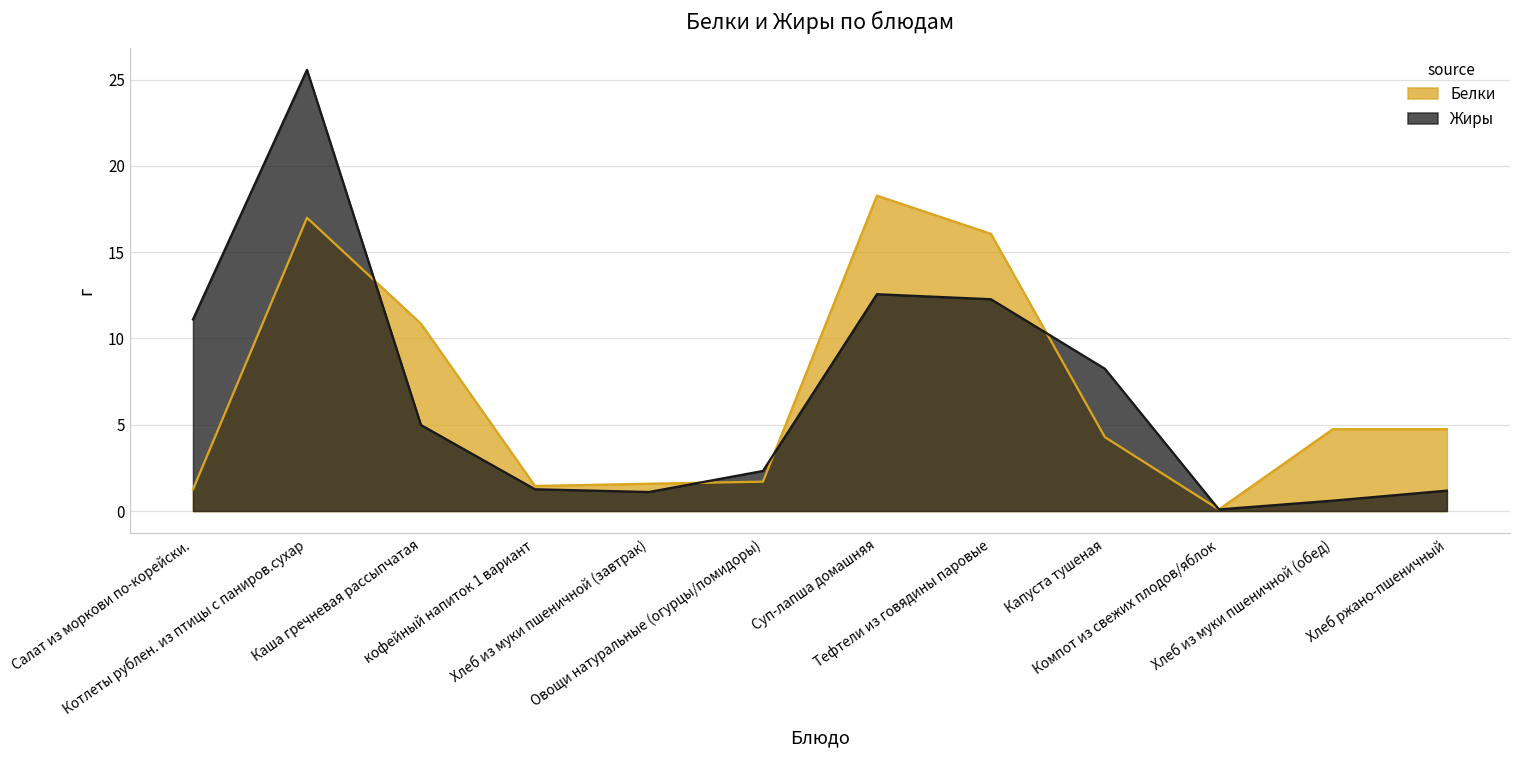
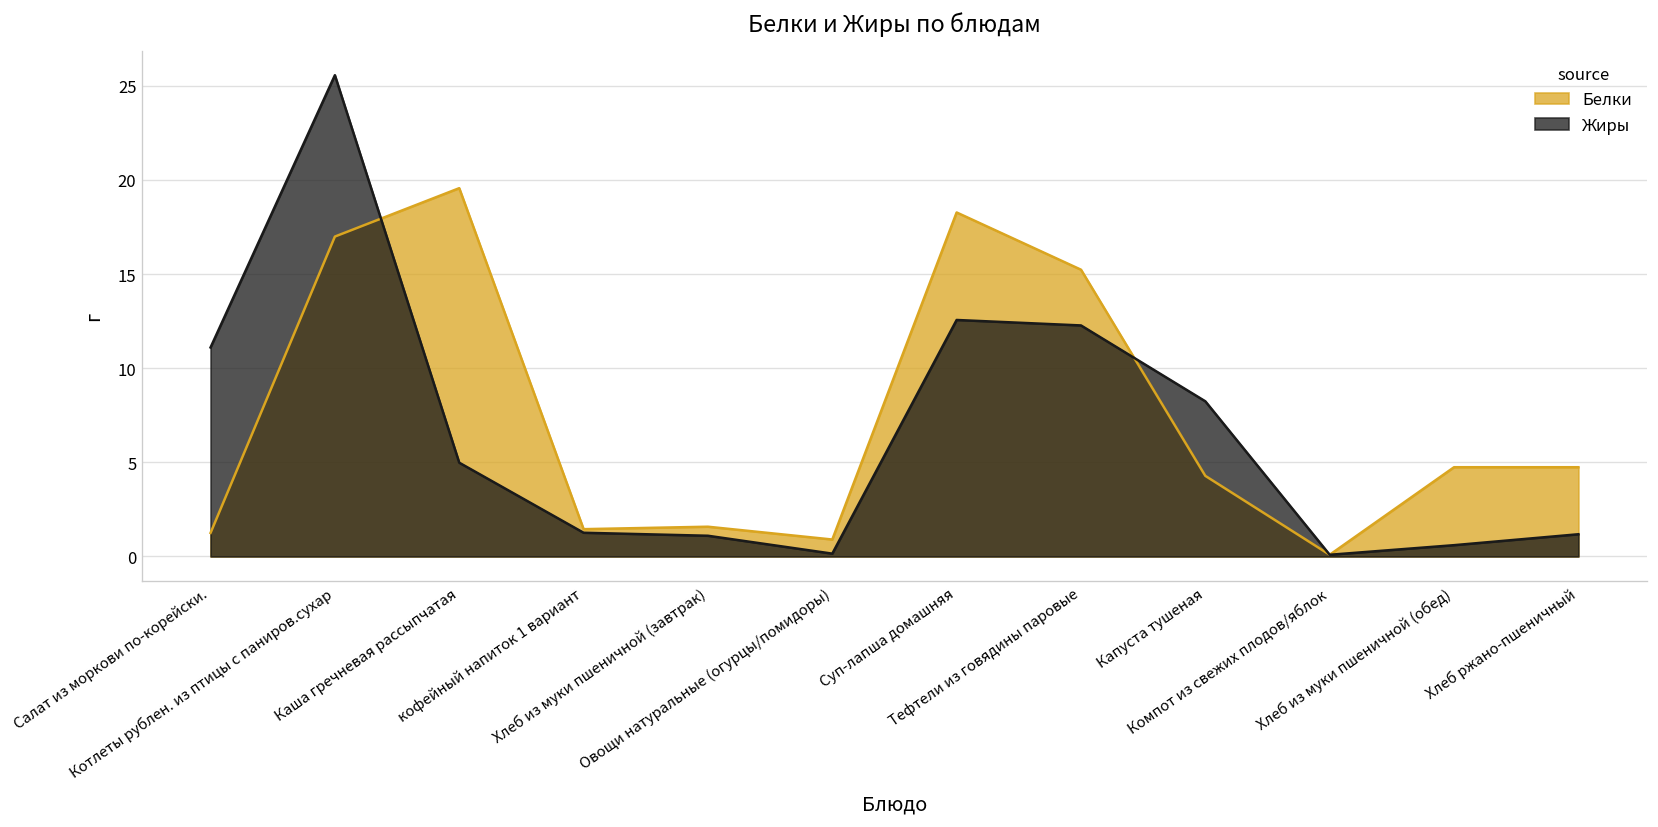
Белки, Каша гречневая рассыпчатая: 10.9 -> 19.6
Белки, Овощи натуральные (огурцы/помидоры): 1.7 -> 0.9
Жиры, Овощи натуральные (огурцы/помидоры): 2.3 -> 0.2
Белки, Тефтели из говядины паровые: 16.1 -> 15.2
